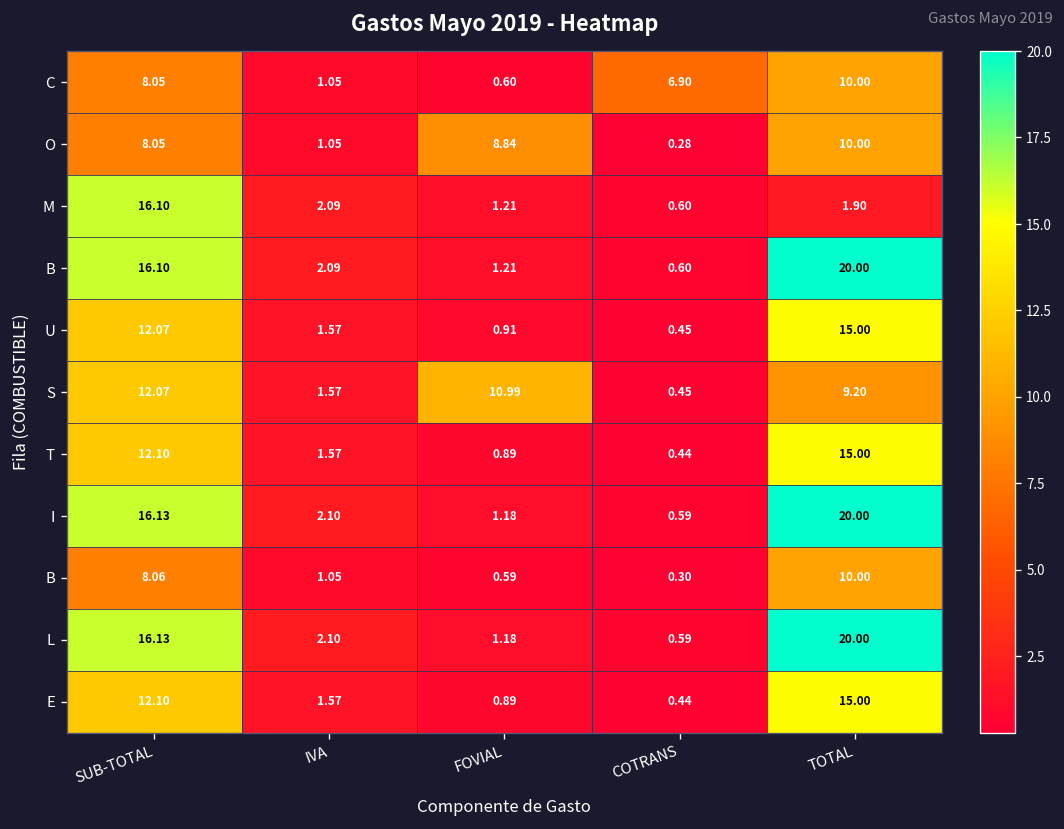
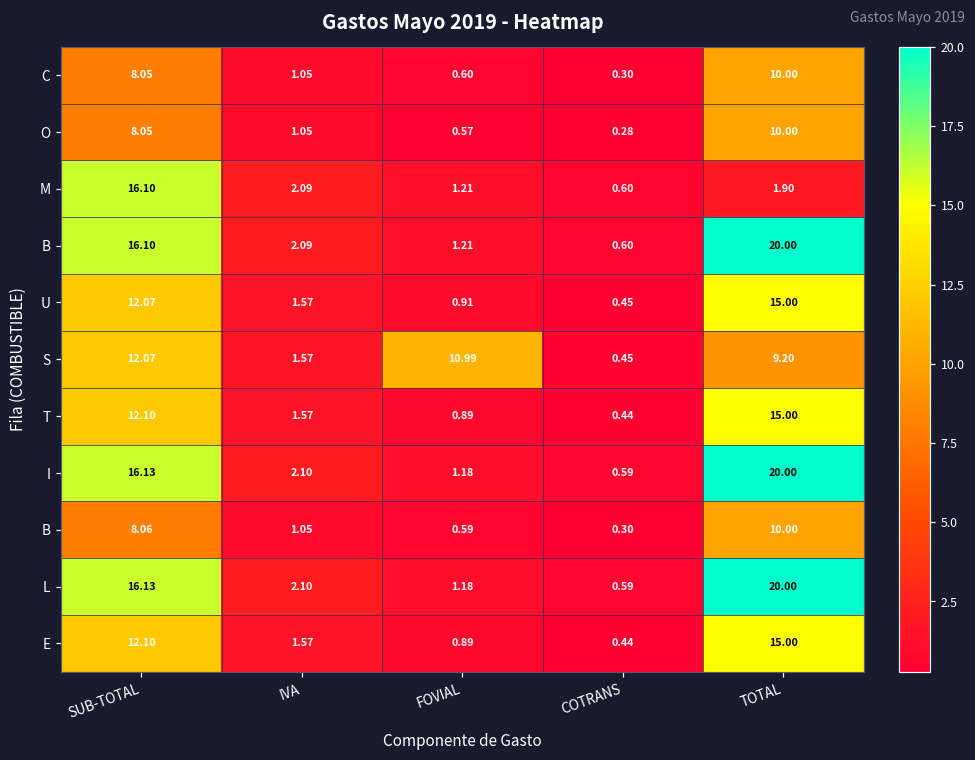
C, COTRANS: 6.90 -> 0.30
O, FOVIAL: 8.84 -> 0.57
